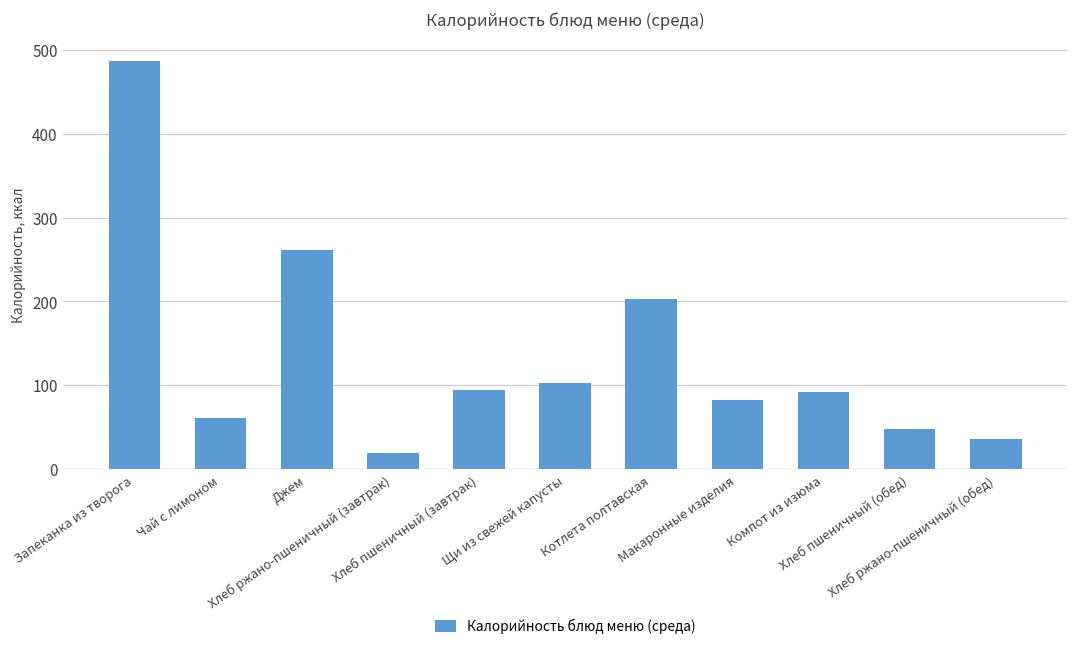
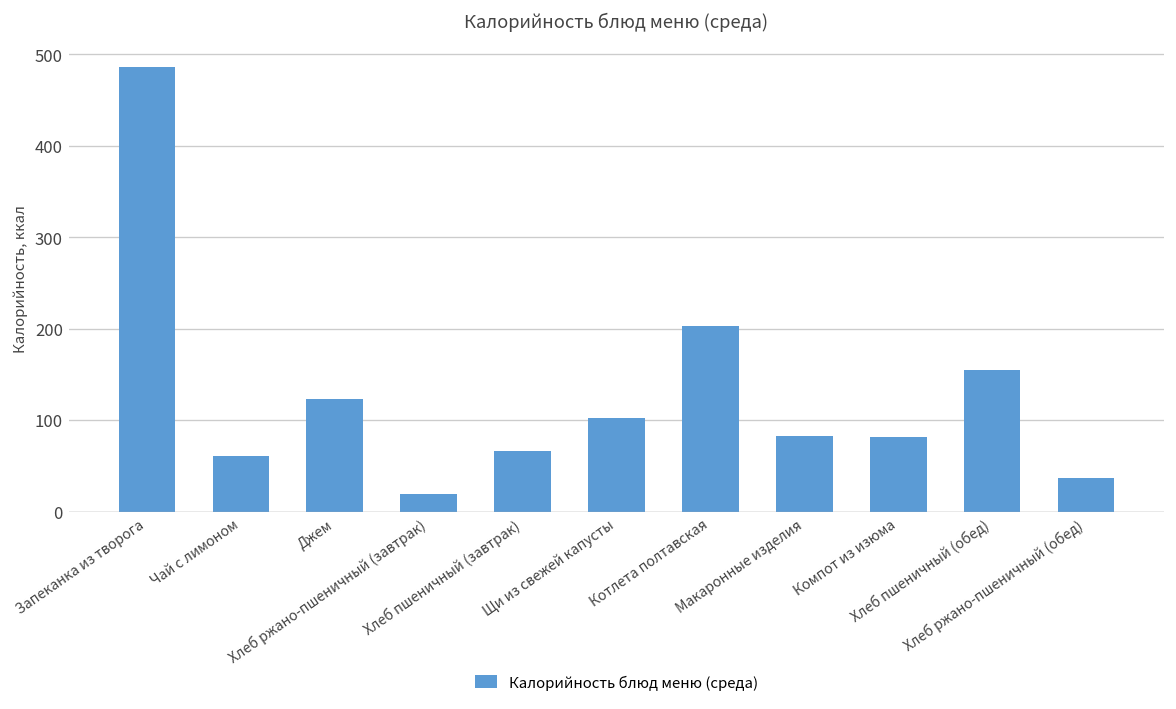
Джем: 260 -> 120
Хлеб пшеничный (завтрак): 90 -> 70
Компот из изюма: 90 -> 80
Хлеб пшеничный (обед): 50 -> 150
